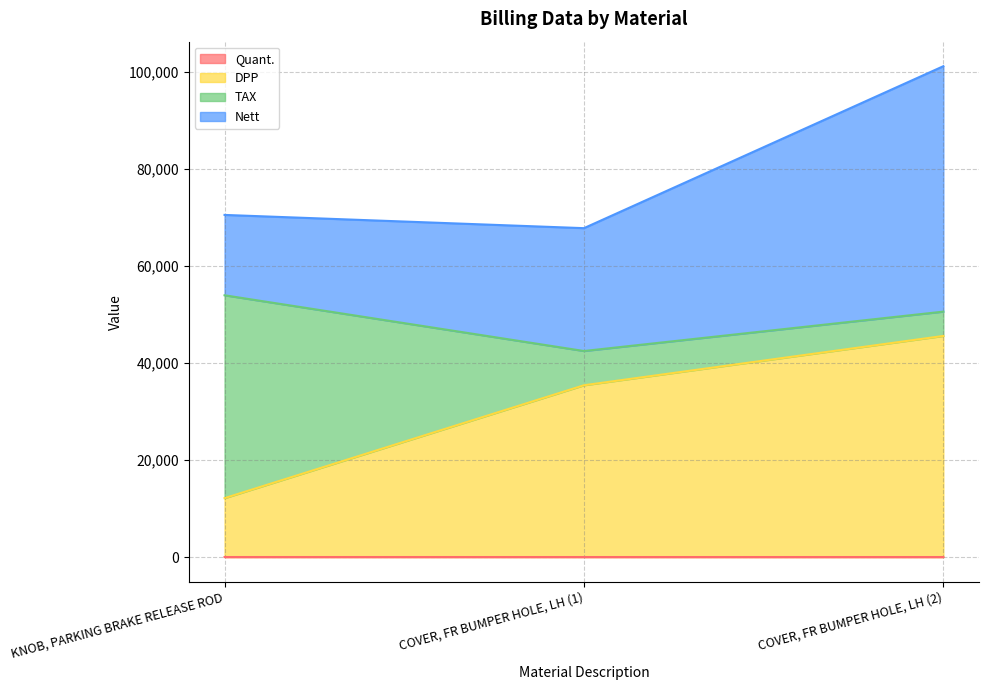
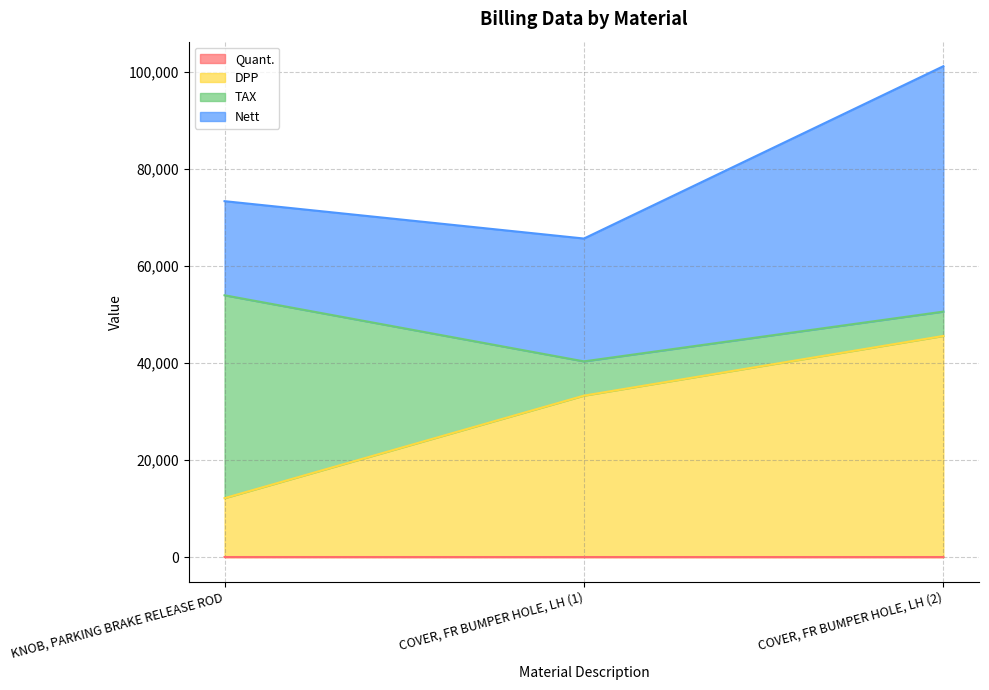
Nett, KNOB, PARKING BRAKE RELEASE ROD: 17,000 -> 19,000
DPP, COVER, FR BUMPER HOLE, LH (1): 35,000 -> 33,000
